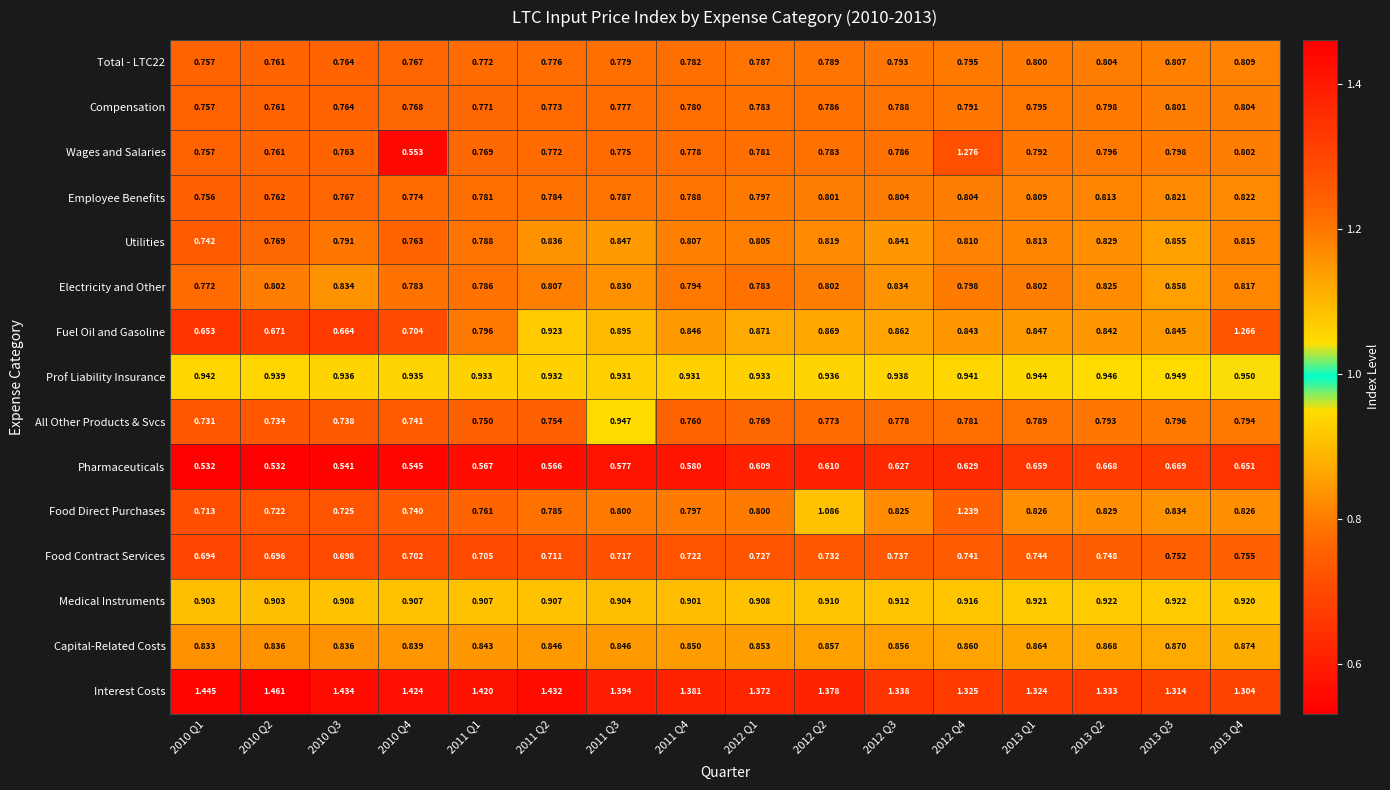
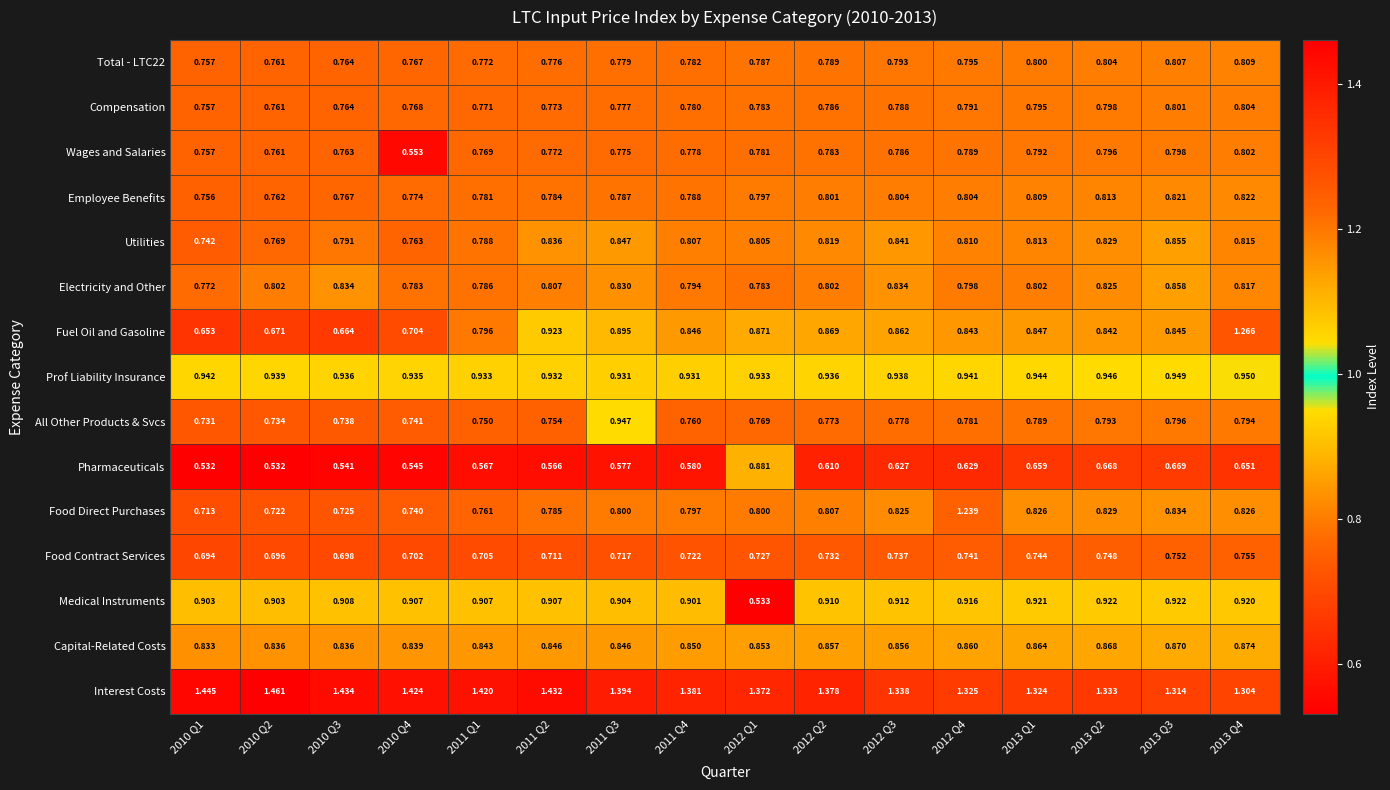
Wages and Salaries, 2012 Q4: 1.276 -> 0.789
Pharmaceuticals, 2012 Q1: 0.609 -> 0.881
Food Direct Purchases, 2012 Q2: 1.086 -> 0.807
Medical Instruments, 2012 Q1: 0.908 -> 0.533
